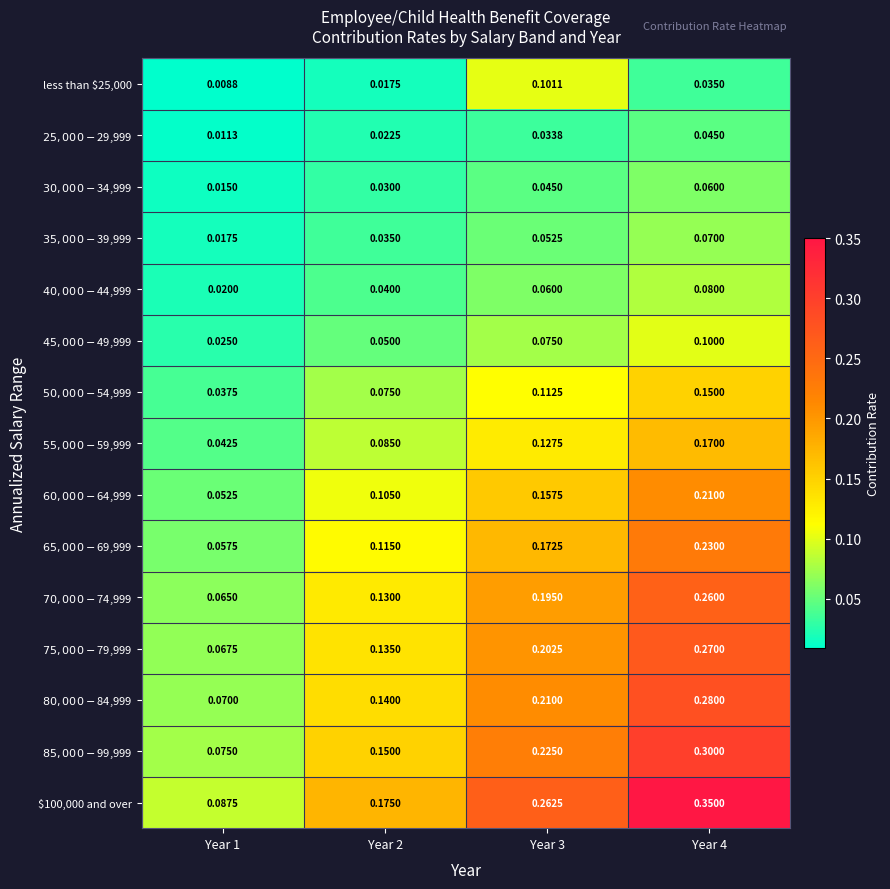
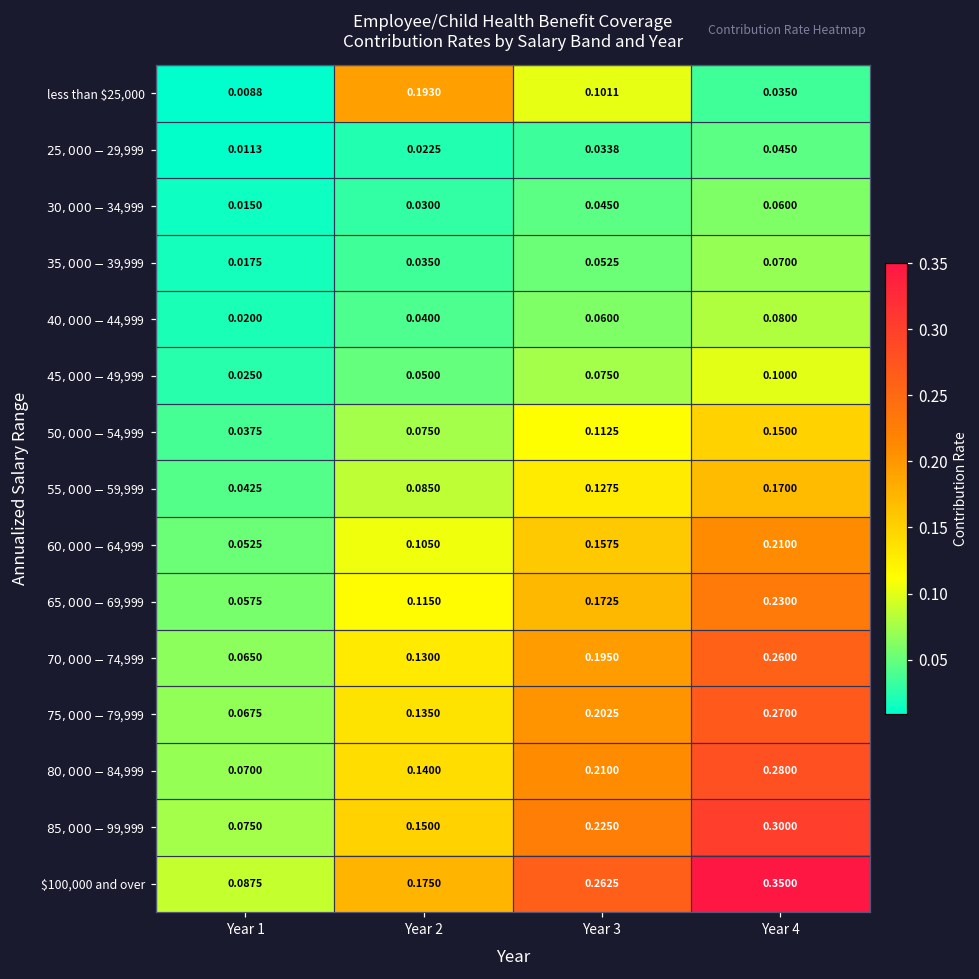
less than $25,000, Year 2: 0.0175 -> 0.1930
